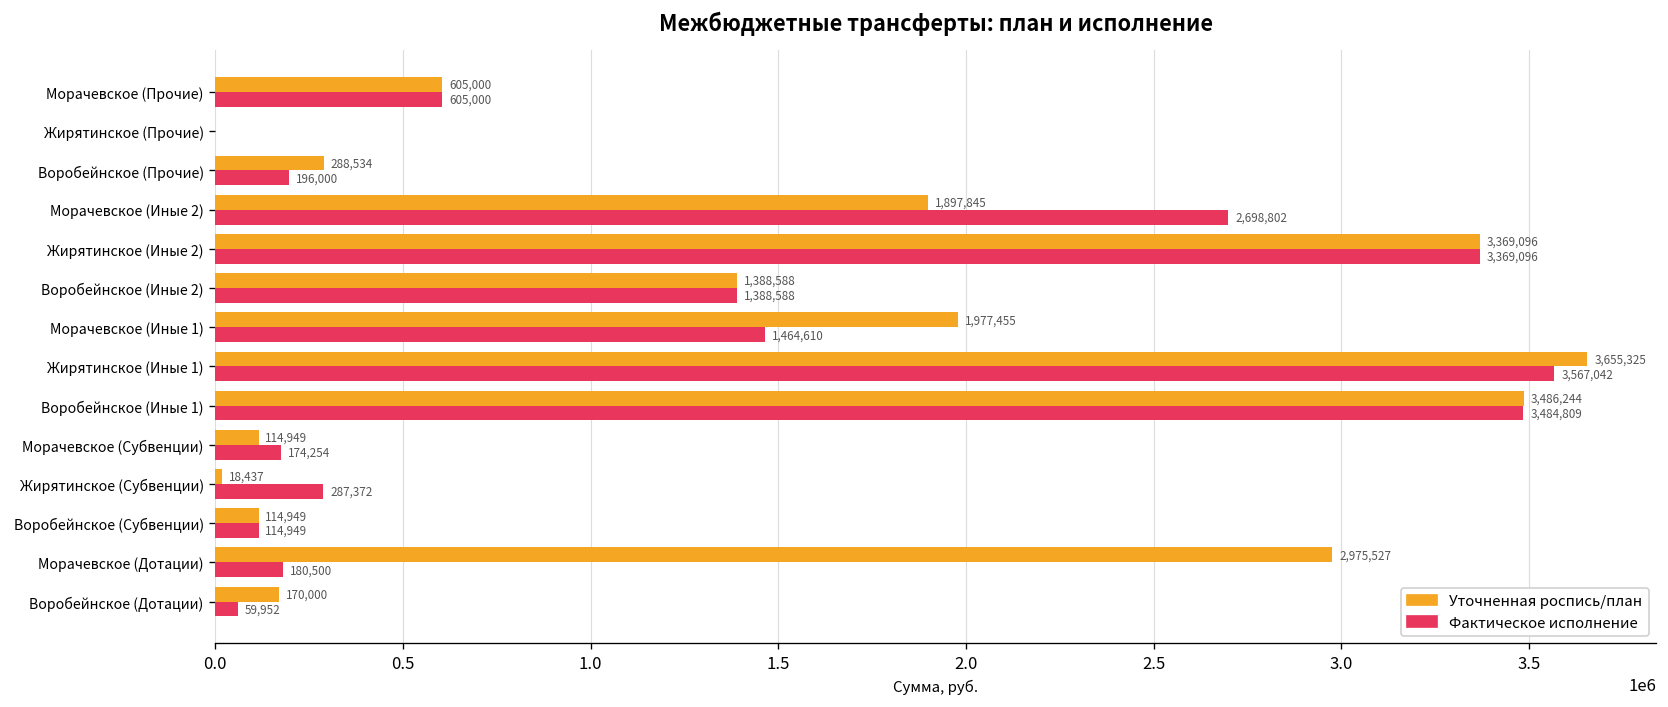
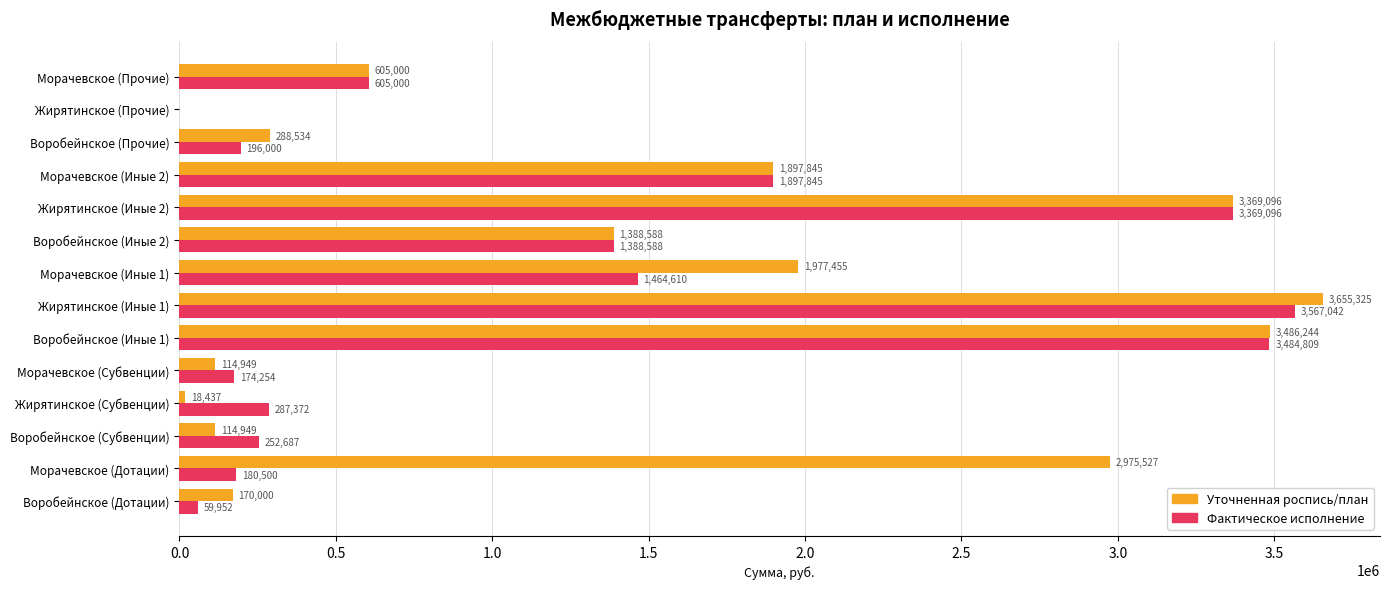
Фактическое исполнение, Морачевское (Иные 2): 2,698,802 -> 1,897,845
Фактическое исполнение, Воробейнское (Субвенции): 114,949 -> 252,687
